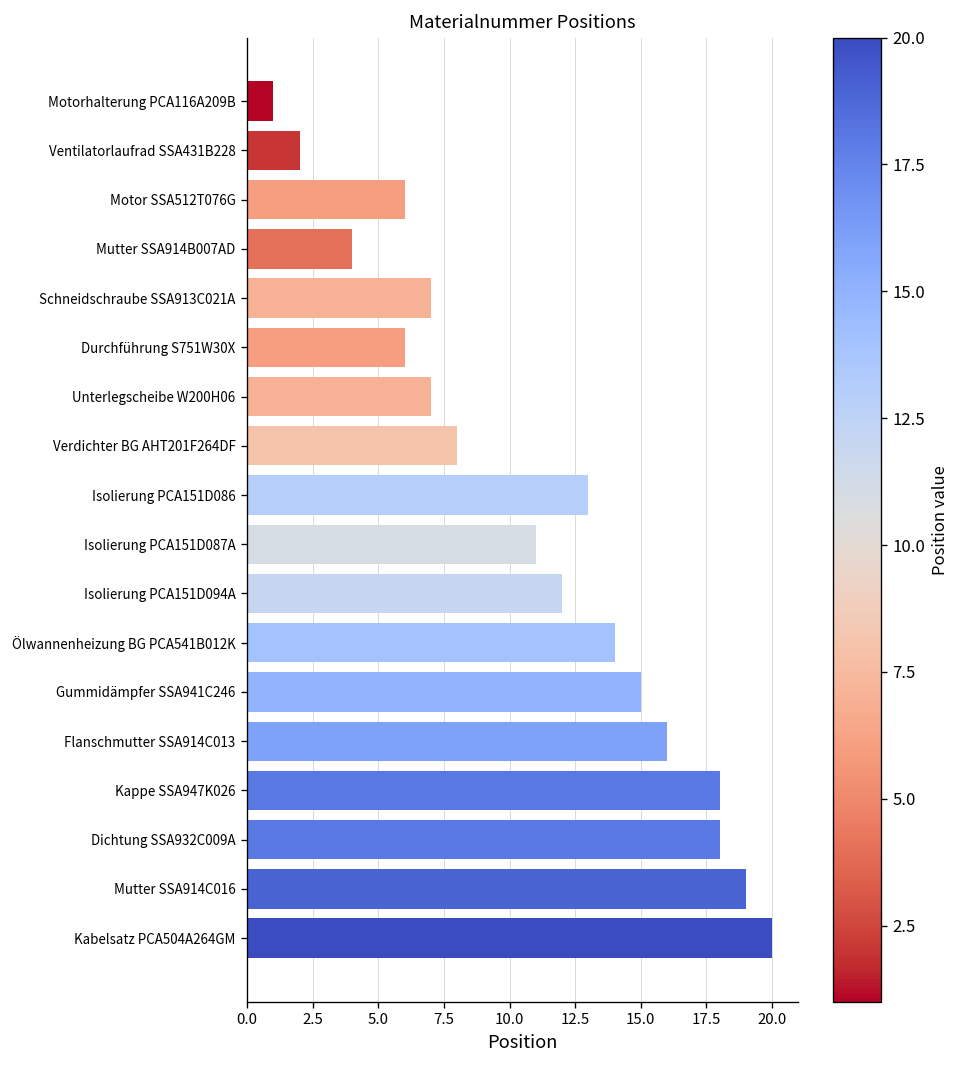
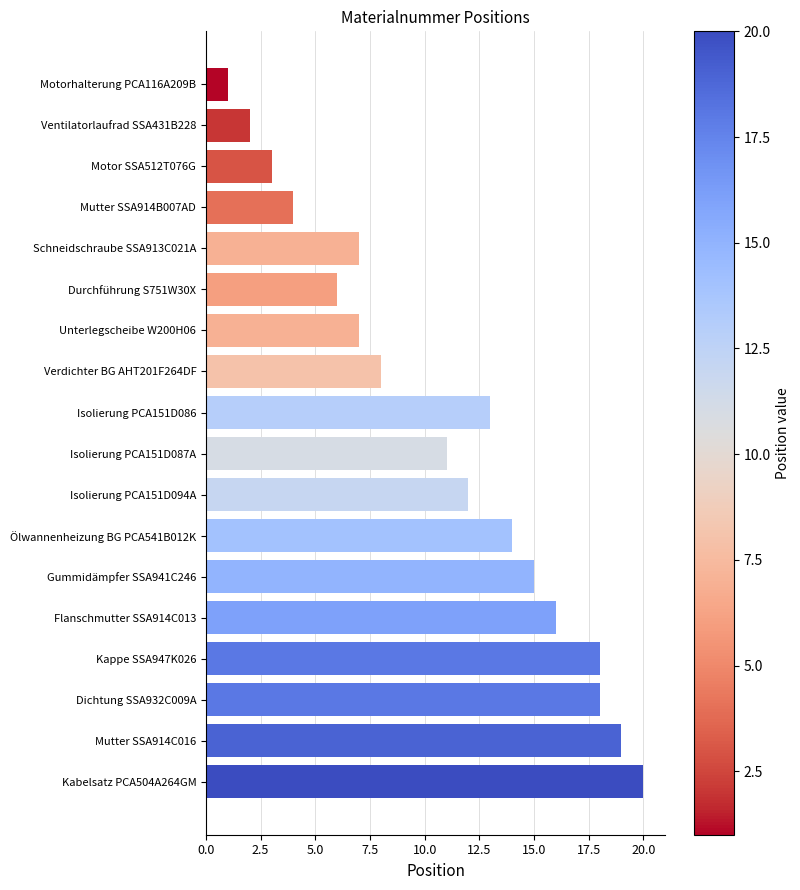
Motor SSA512T076G: 6 -> 3
